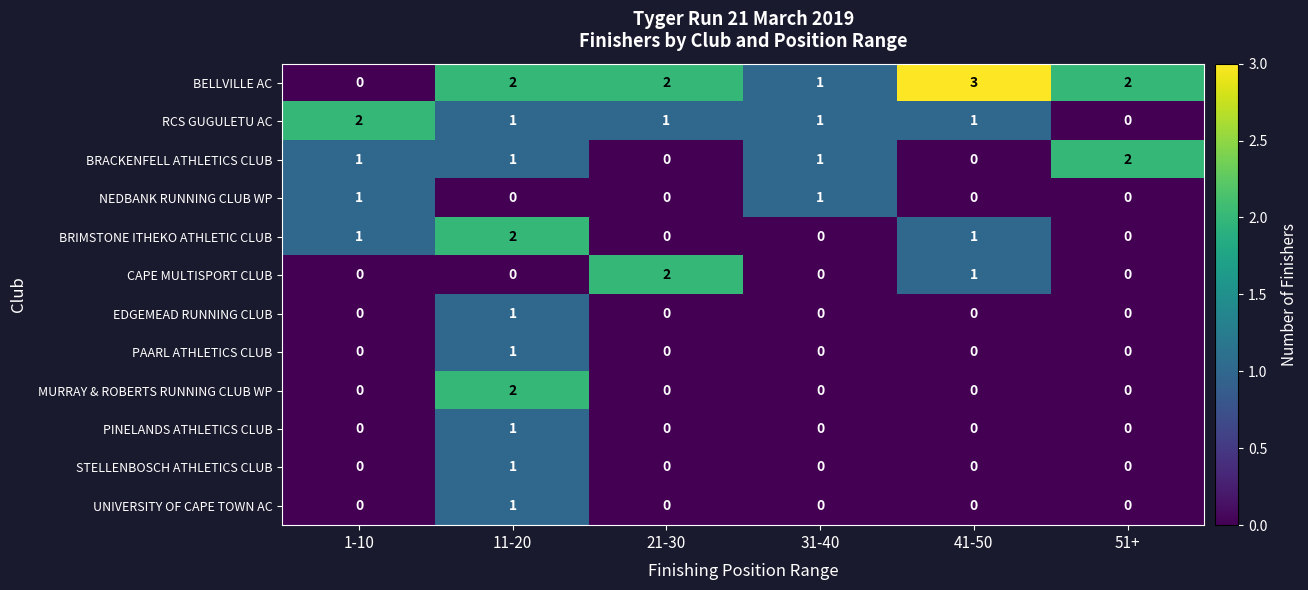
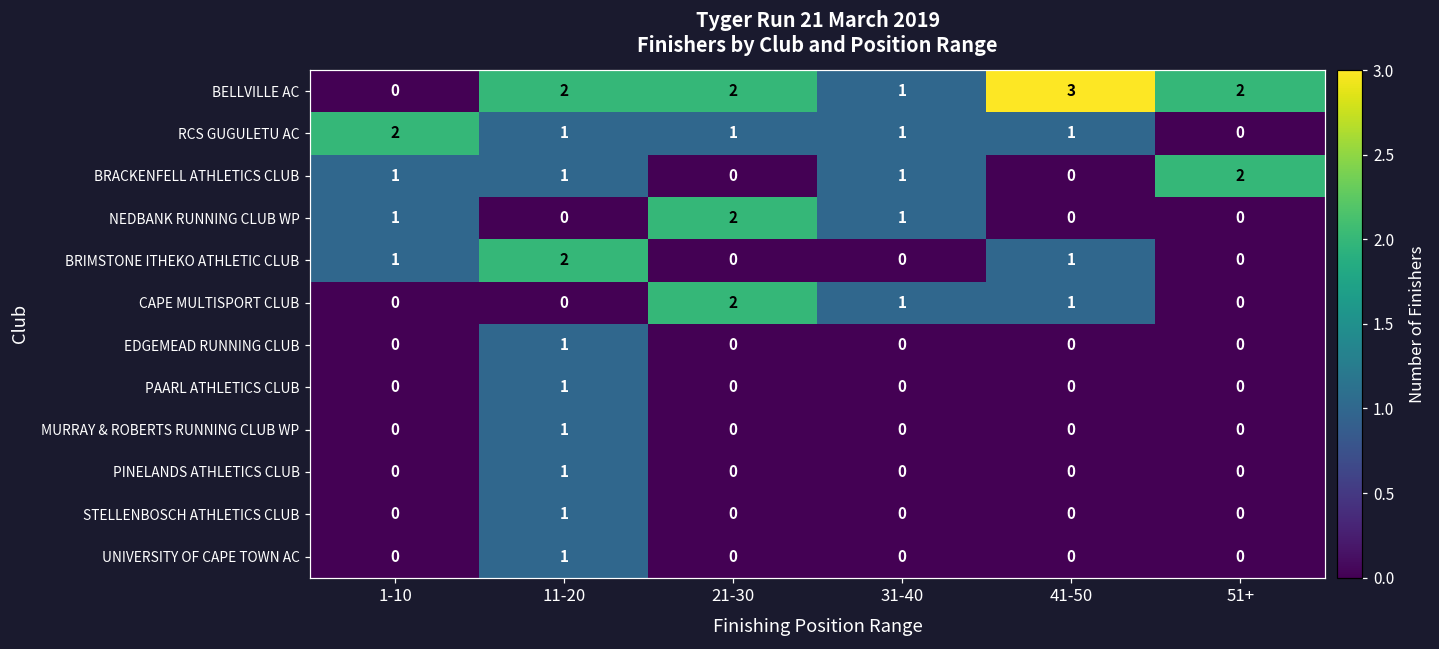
NEDBANK RUNNING CLUB WP, 21-30: 0 -> 2
CAPE MULTISPORT CLUB, 31-40: 0 -> 1
MURRAY & ROBERTS RUNNING CLUB WP, 11-20: 2 -> 1
